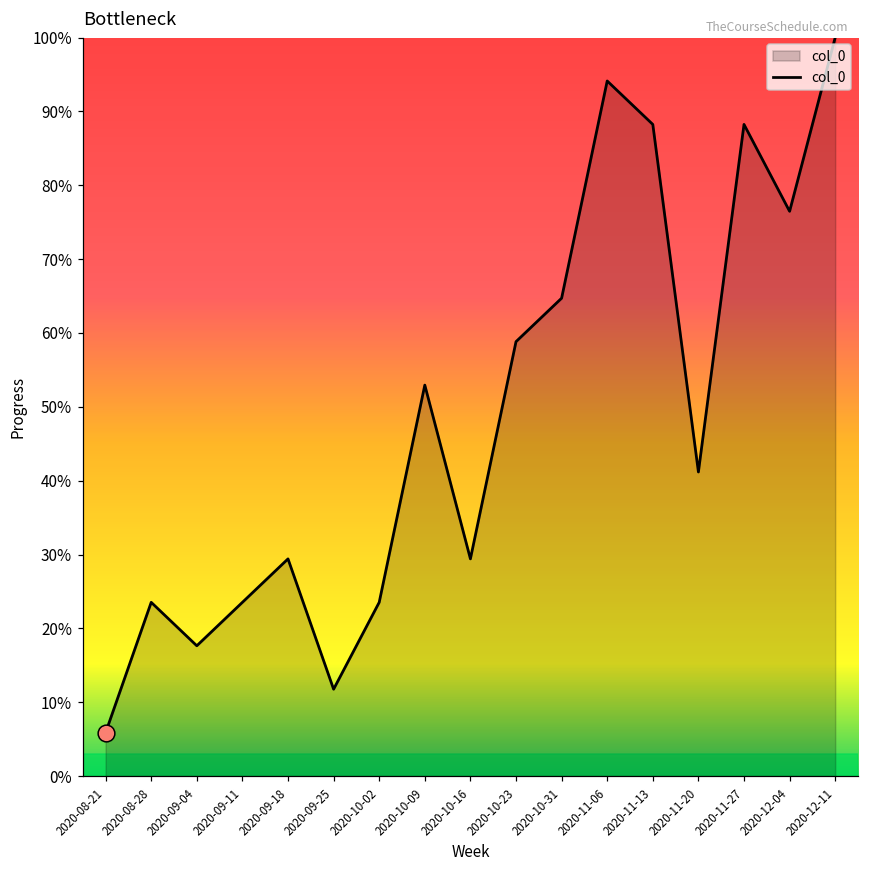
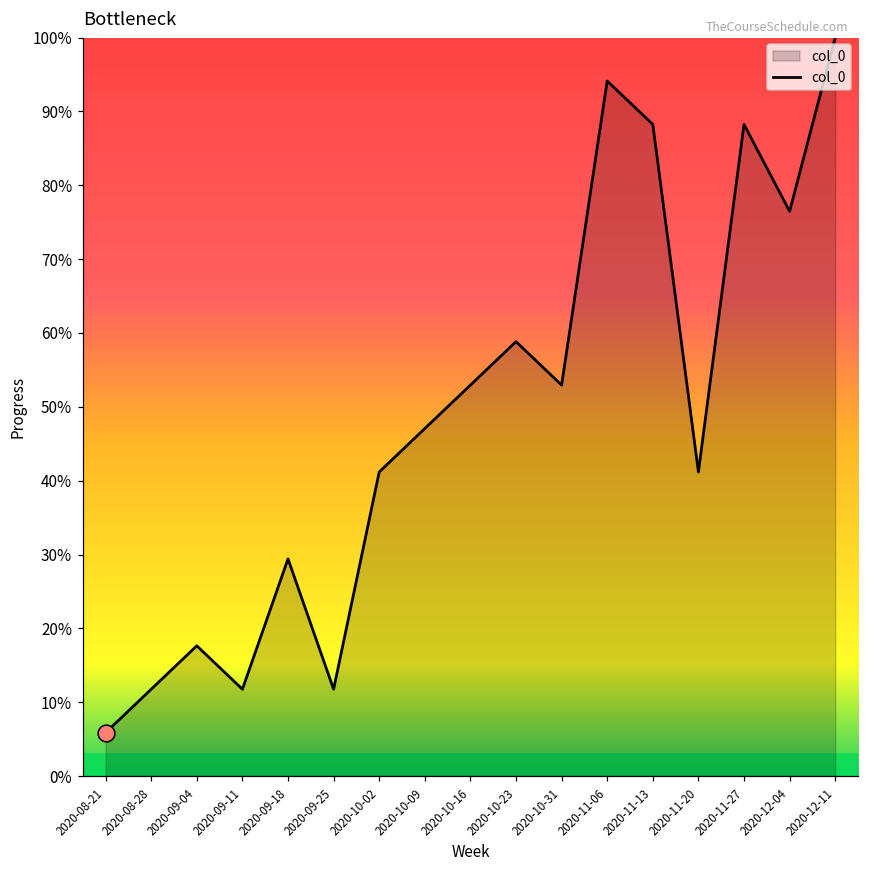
col_0, 2020-08-28: 24% -> 12%
col_0, 2020-09-11: 24% -> 12%
col_0, 2020-10-02: 24% -> 41%
col_0, 2020-10-09: 53% -> 47%
col_0, 2020-10-16: 29% -> 53%
col_0, 2020-10-31: 65% -> 53%
